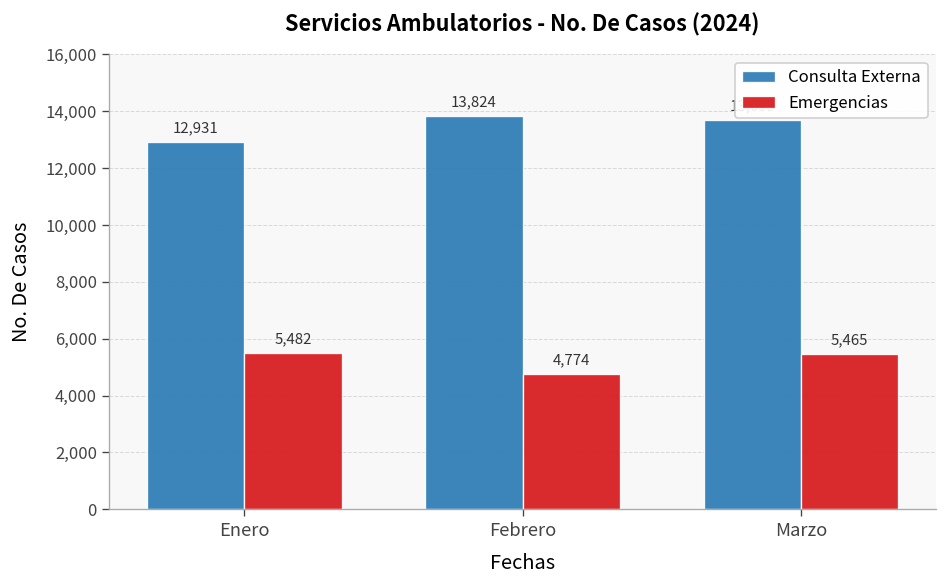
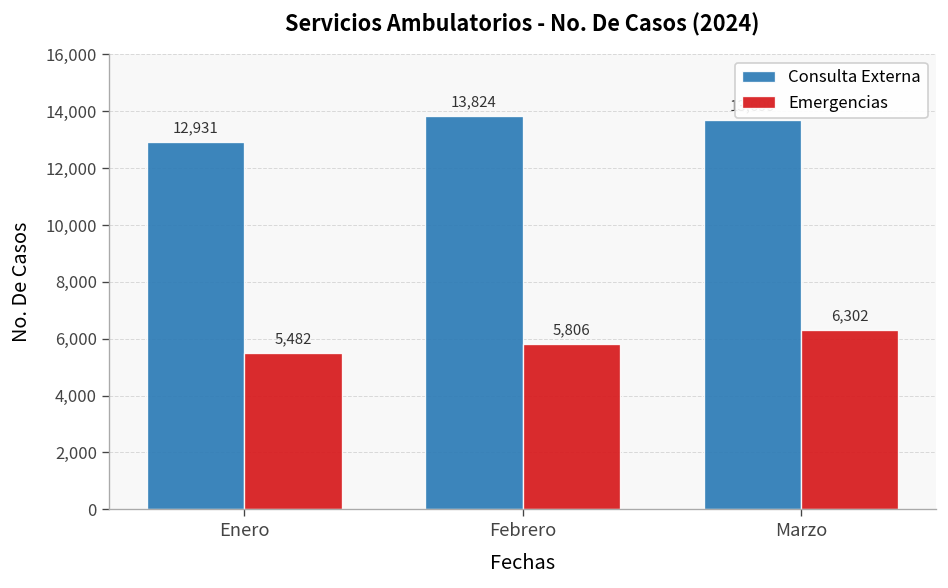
Emergencias, Febrero: 4,774 -> 5,806
Emergencias, Marzo: 5,465 -> 6,302
